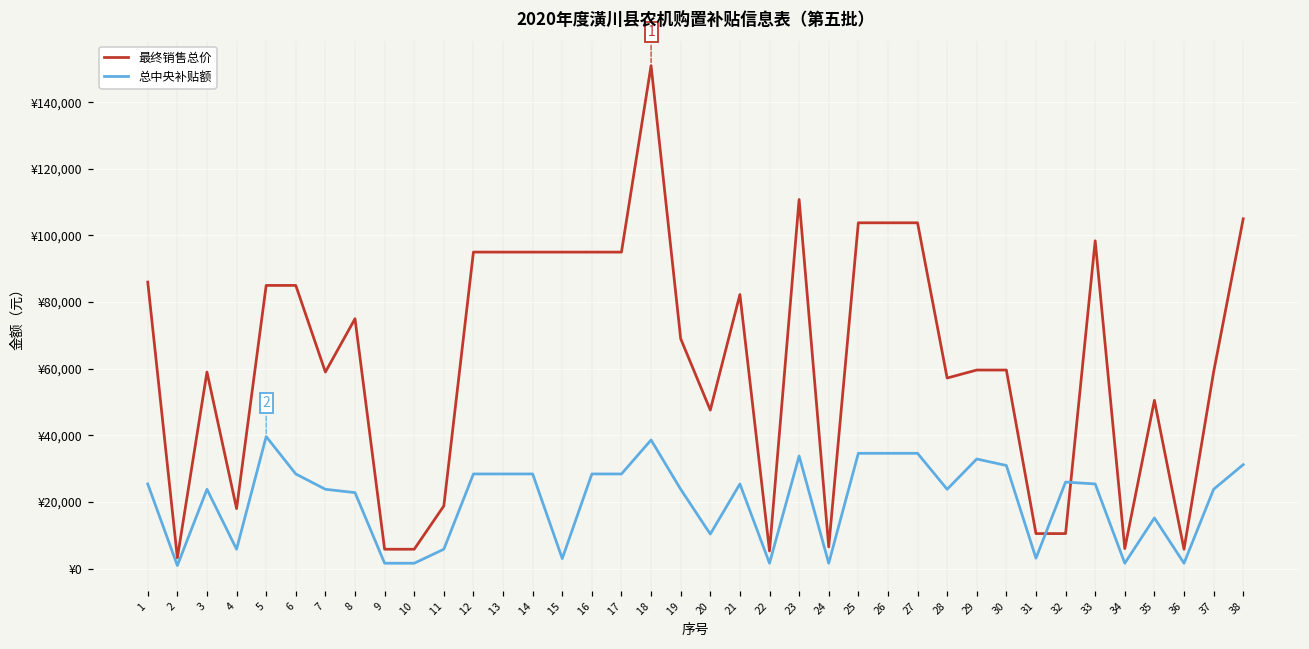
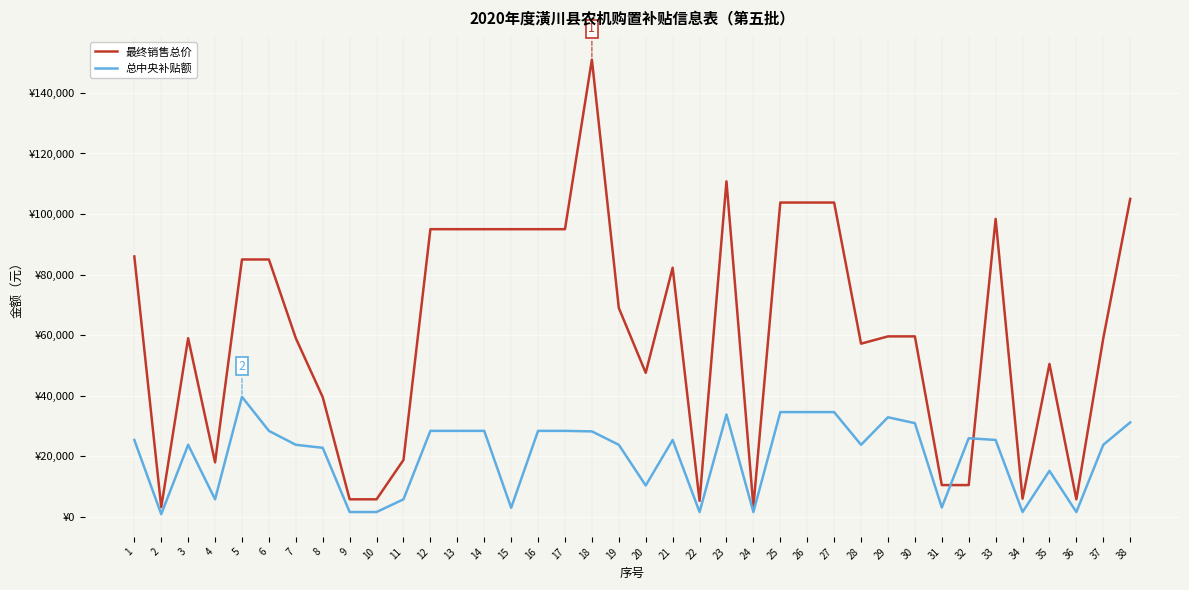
最终销售总价, 8: ¥75,000 -> ¥40,000
总中央补贴额, 18: ¥39,000 -> ¥28,000
最终销售总价, 24: ¥7,000 -> ¥3,000
